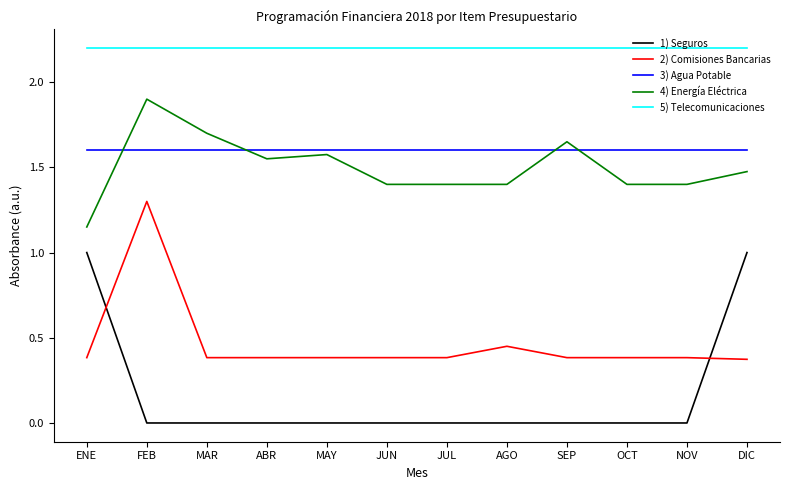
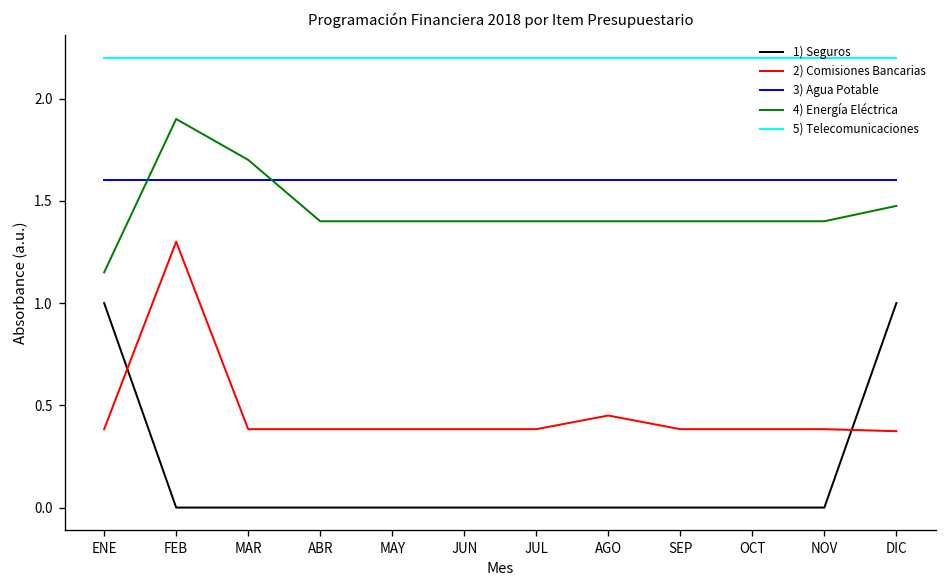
4) Energía Eléctrica, ABR: 1.55 -> 1.40
4) Energía Eléctrica, MAY: 1.57 -> 1.40
4) Energía Eléctrica, SEP: 1.65 -> 1.40
